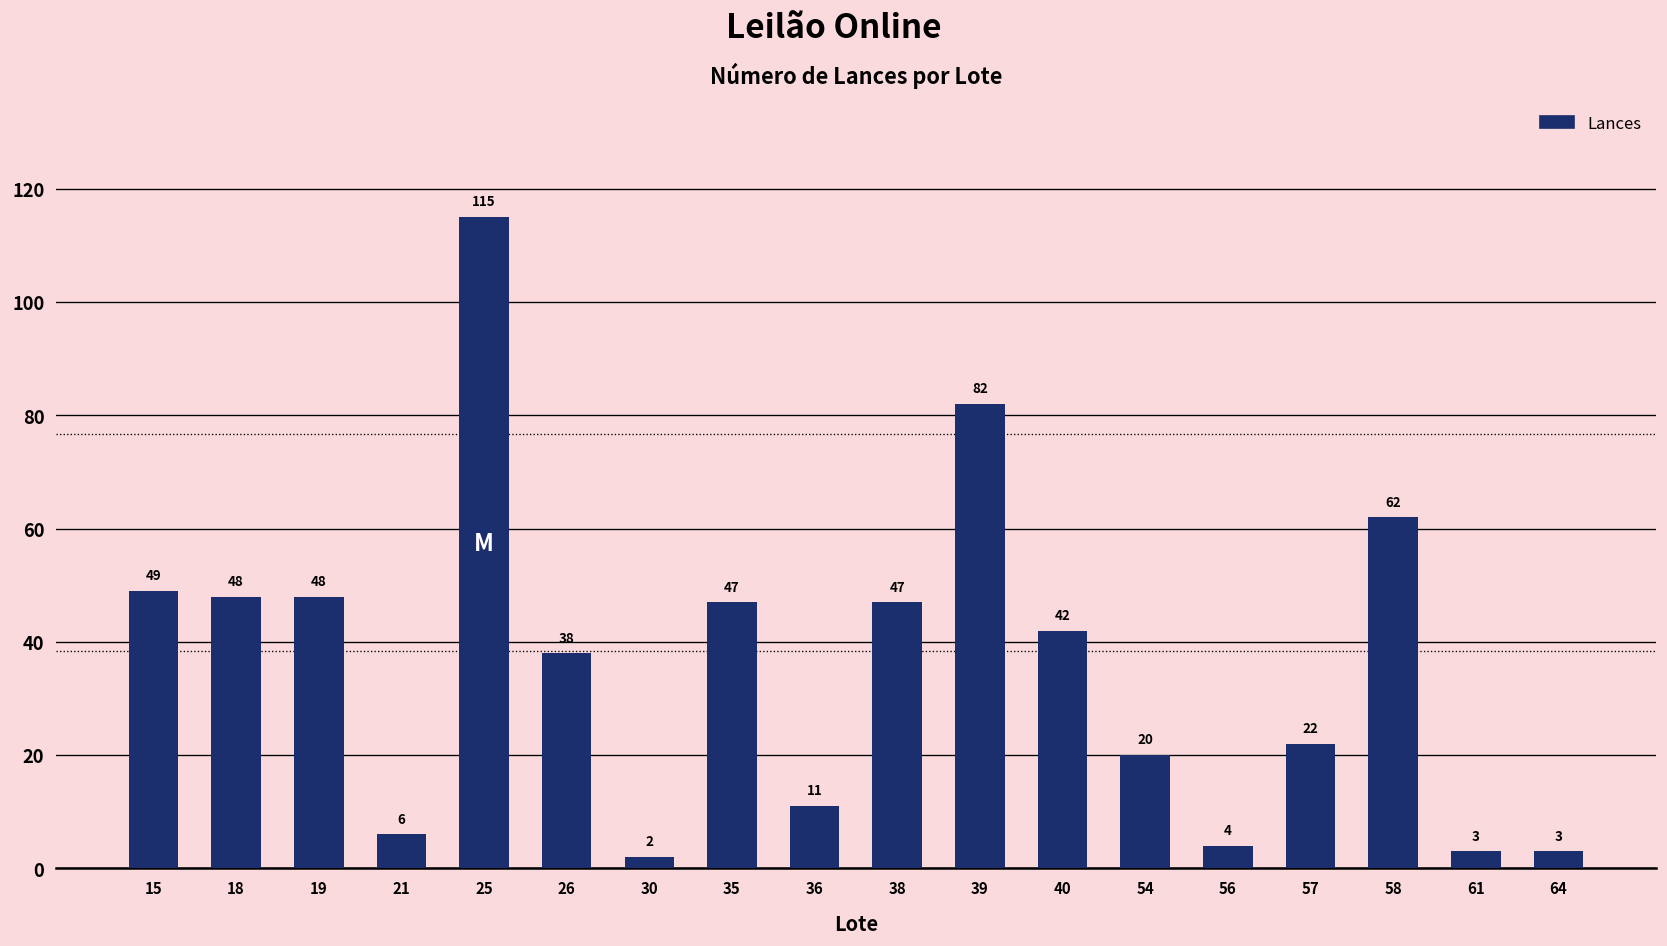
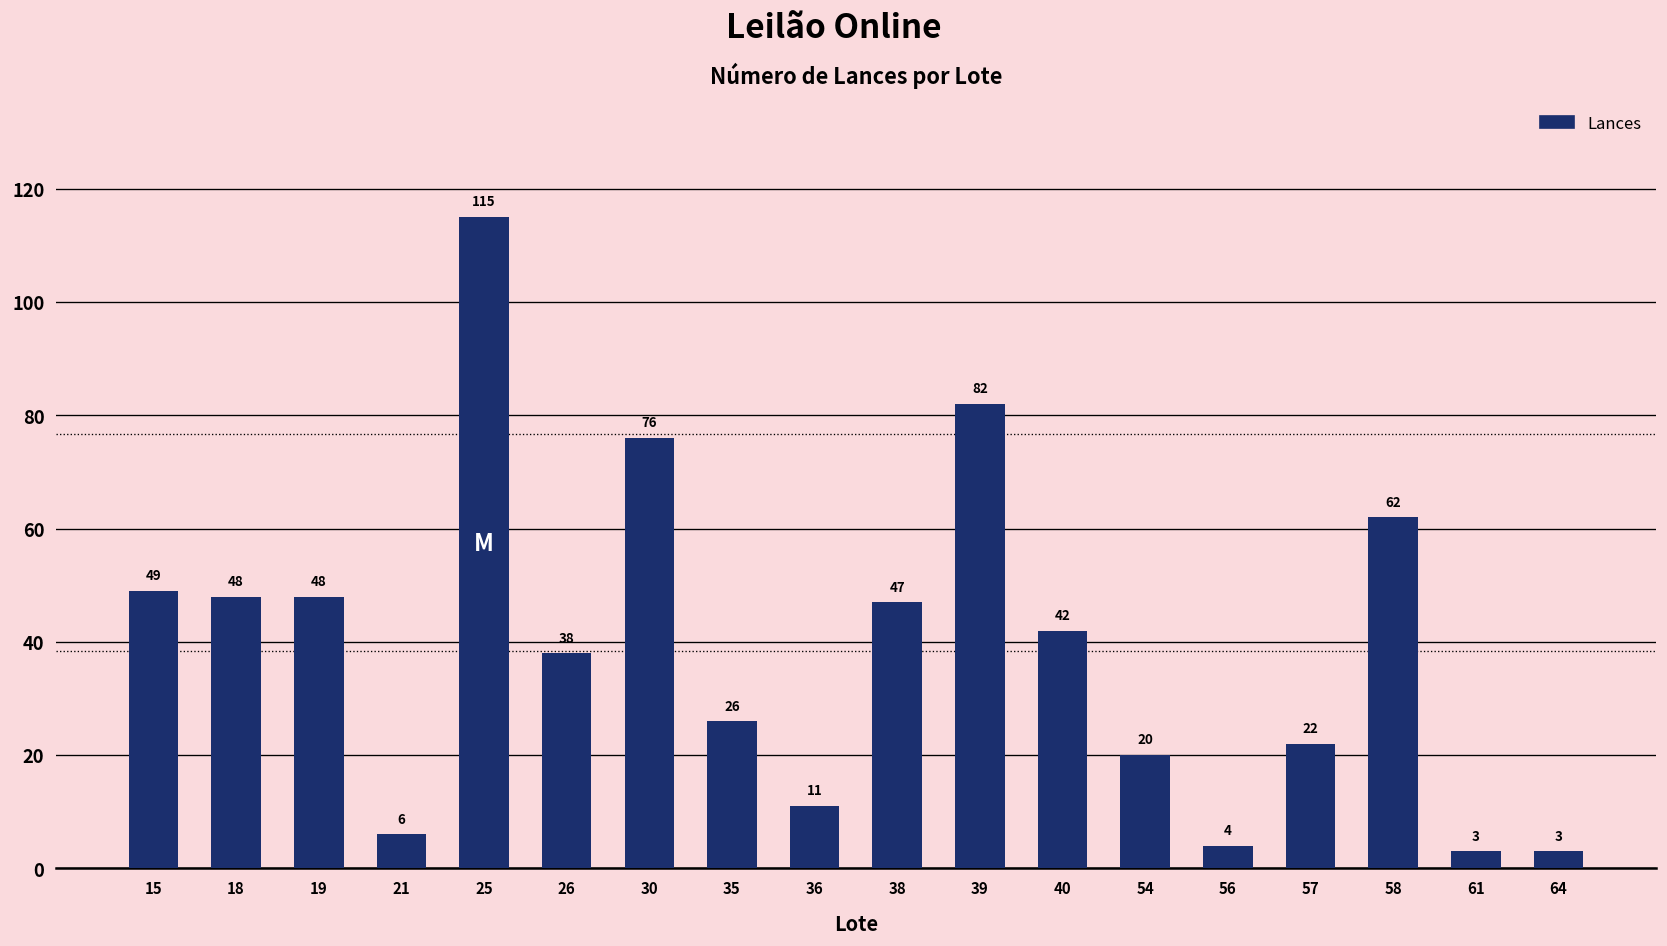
30: 2 -> 76
35: 47 -> 26
